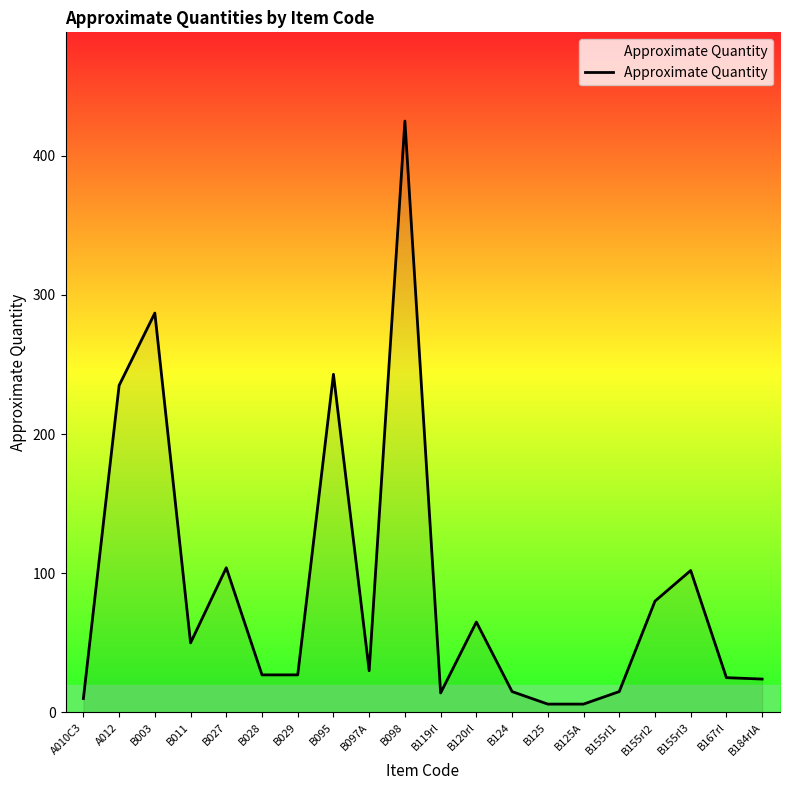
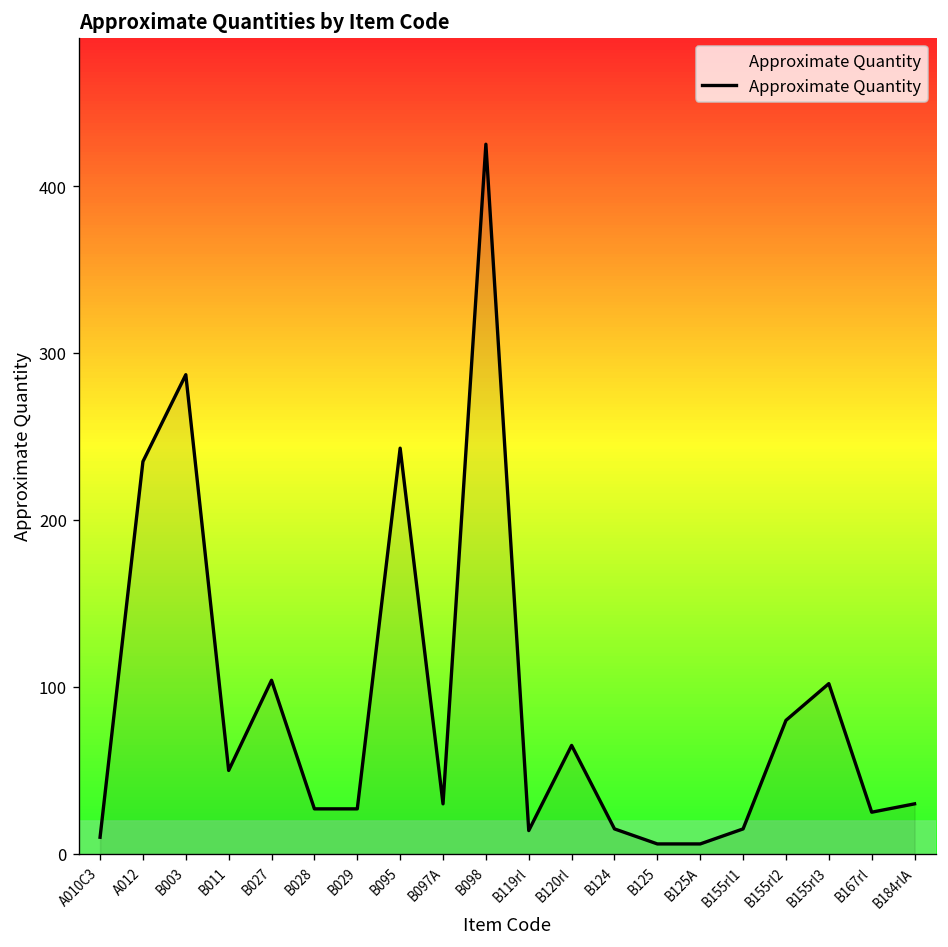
B184rlA: 24 -> 30
